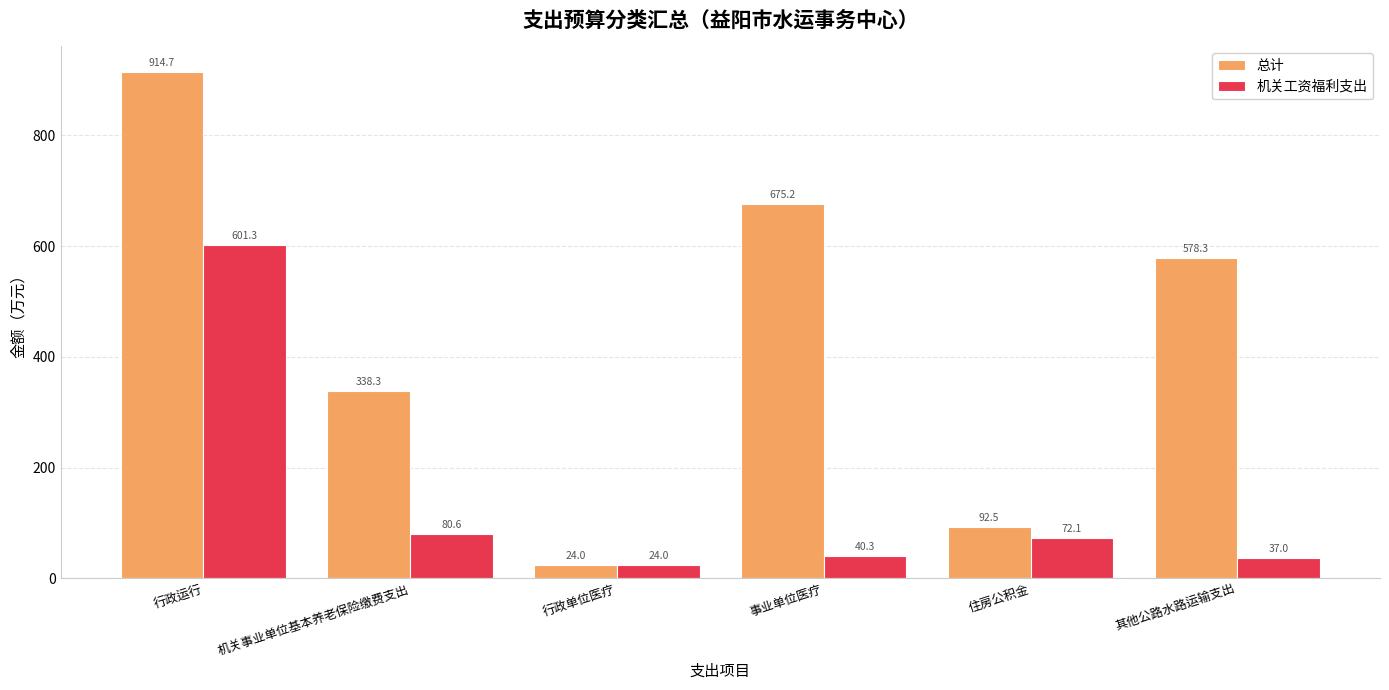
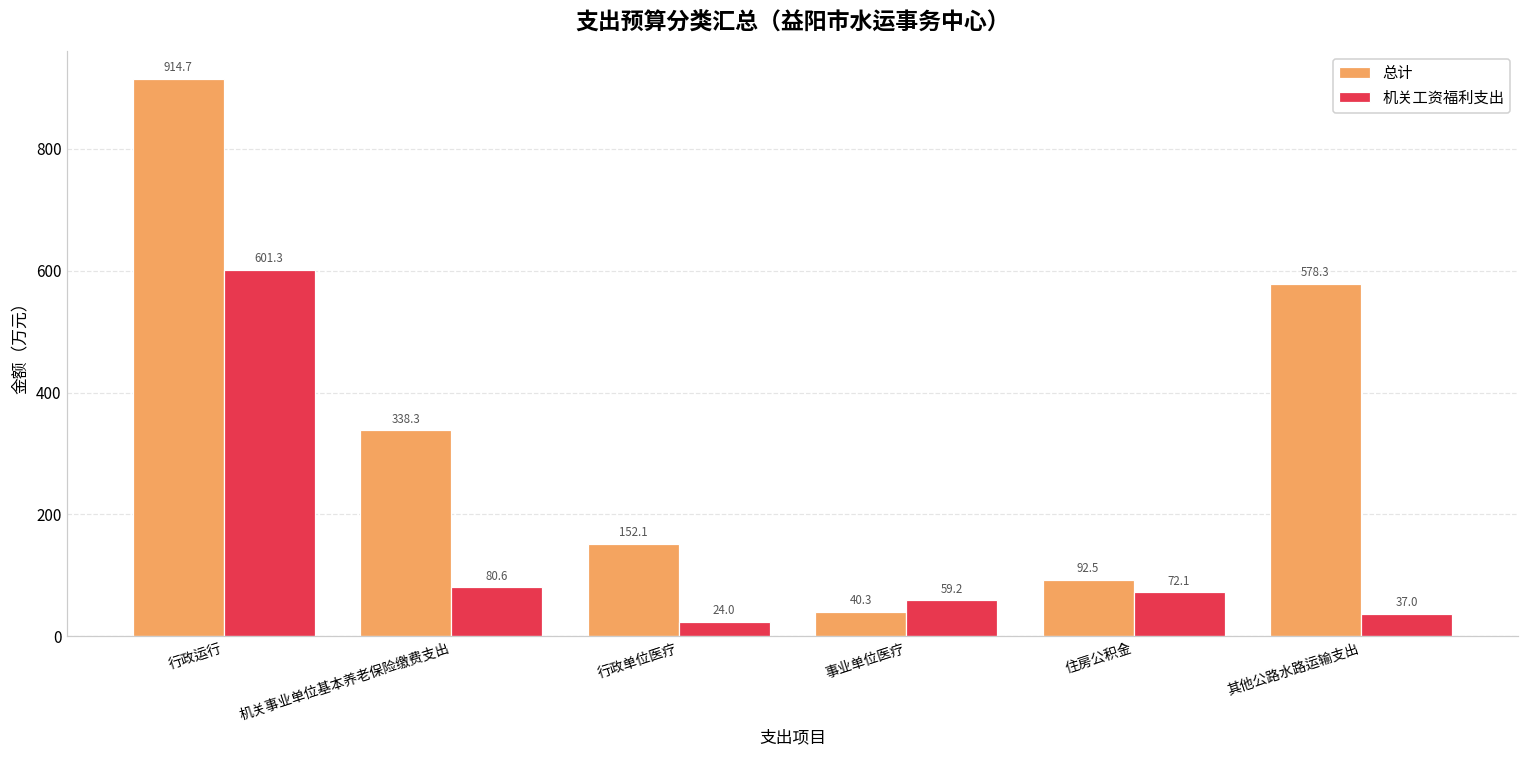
总计, 行政单位医疗: 24.0 -> 152.1
总计, 事业单位医疗: 675.2 -> 40.3
机关工资福利支出, 事业单位医疗: 40.3 -> 59.2
